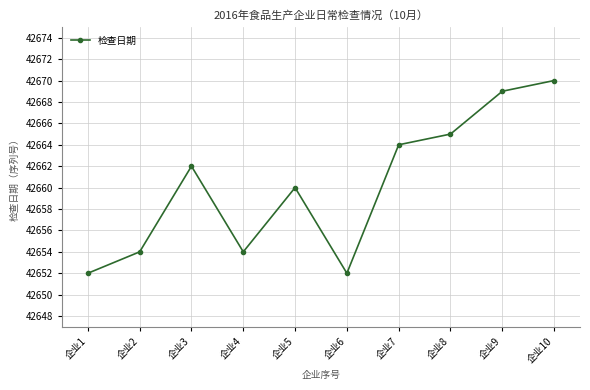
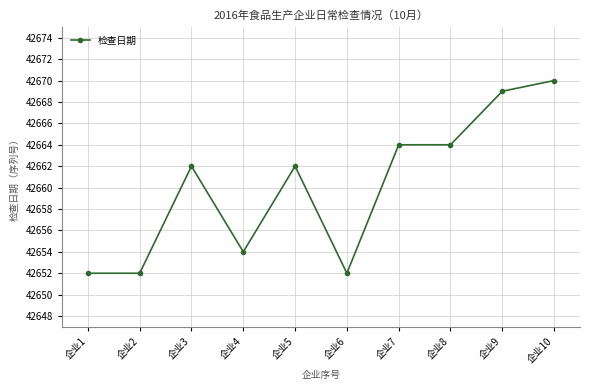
企业2: 42654 -> 42652
企业5: 42660 -> 42662
企业8: 42665 -> 42664
